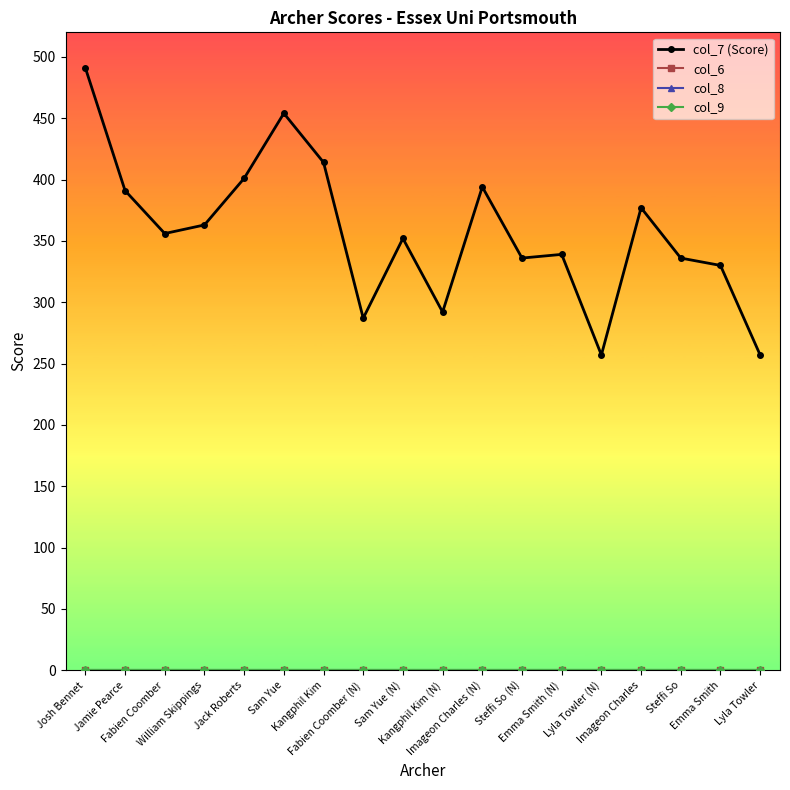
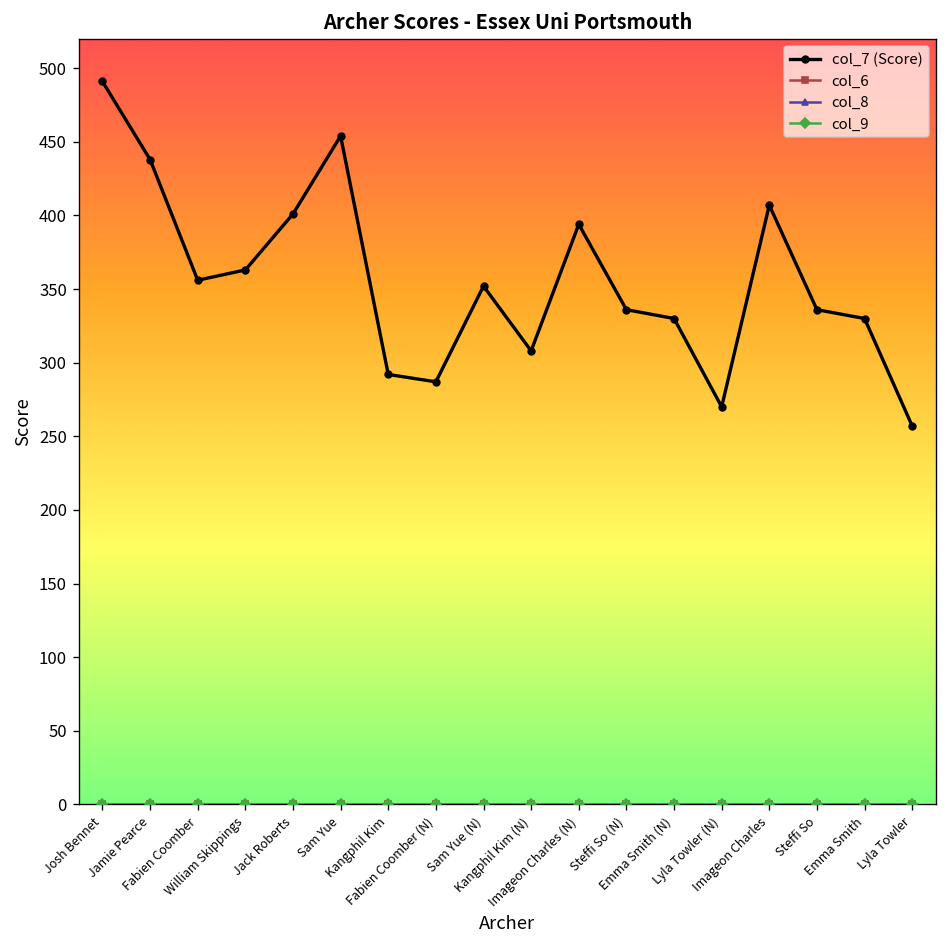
col_7 (Score), Jamie Pearce: 391 -> 438
col_7 (Score), Kangphil Kim: 414 -> 292
col_7 (Score), Kangphil Kim (N): 292 -> 308
col_7 (Score), Emma Smith (N): 339 -> 330
col_7 (Score), Lyla Towler (N): 257 -> 270
col_7 (Score), Imageon Charles: 377 -> 407
